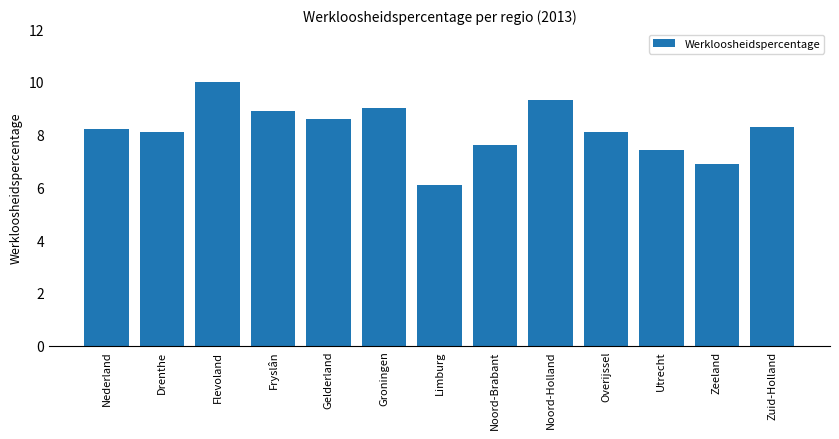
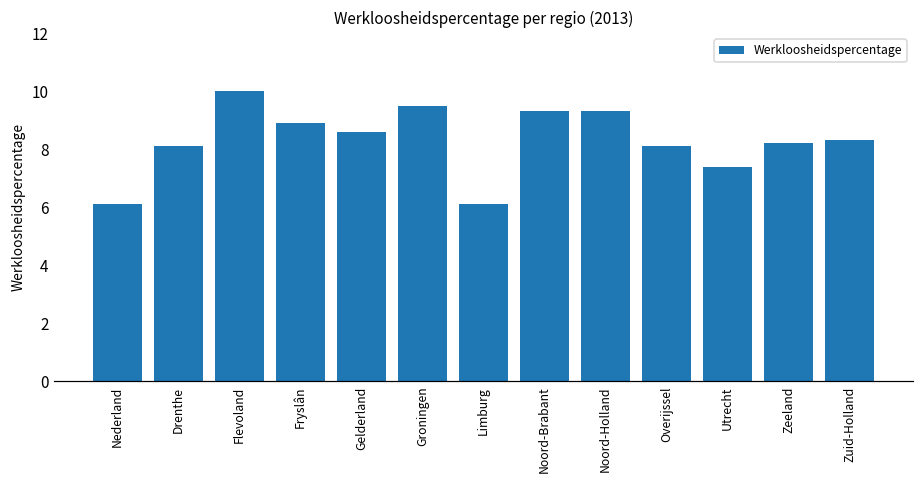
Nederland: 8.2 -> 6.1
Groningen: 9.0 -> 9.5
Noord-Brabant: 7.6 -> 9.3
Zeeland: 6.9 -> 8.2
